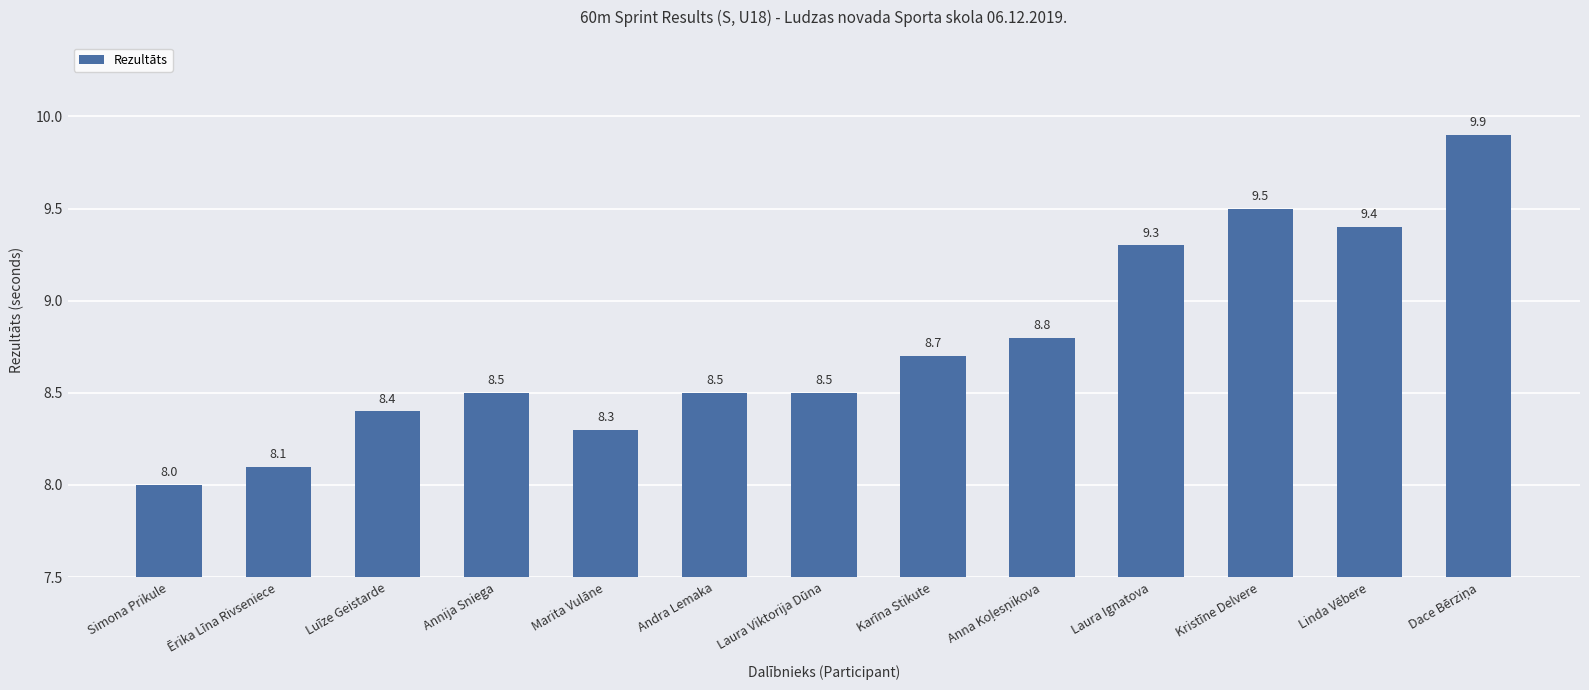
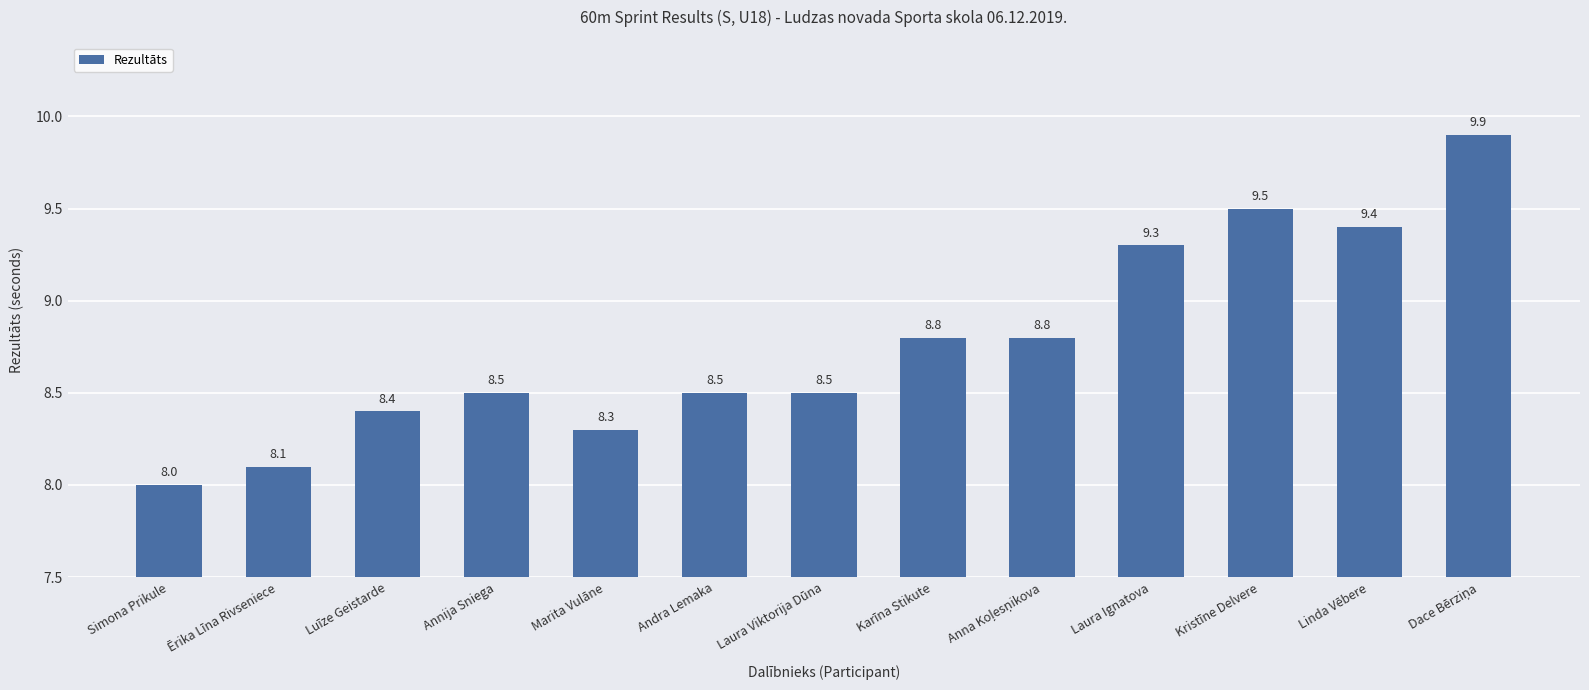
Karīna Stikute: 8.7 -> 8.8
